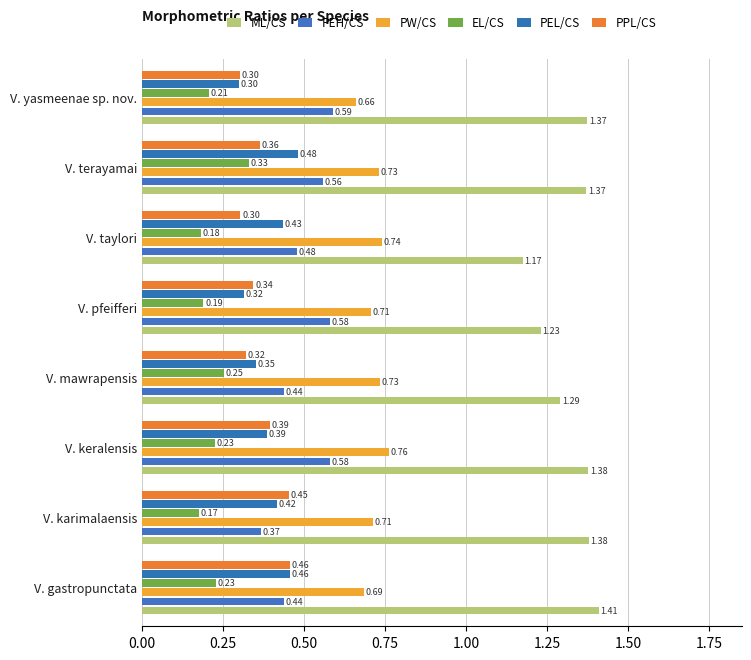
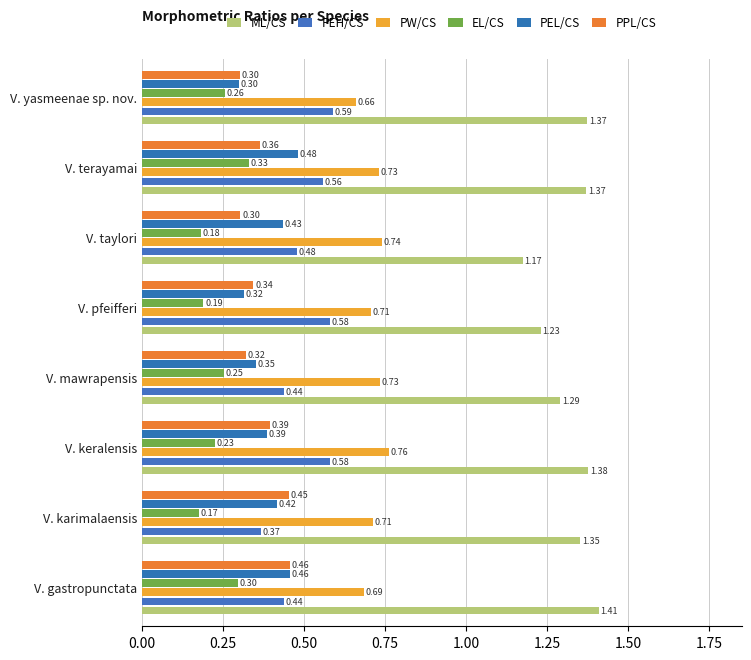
EL/CS, V. yasmeenae sp. nov.: 0.21 -> 0.26
ML/CS, V. karimalaensis: 1.38 -> 1.35
EL/CS, V. gastropunctata: 0.23 -> 0.30
